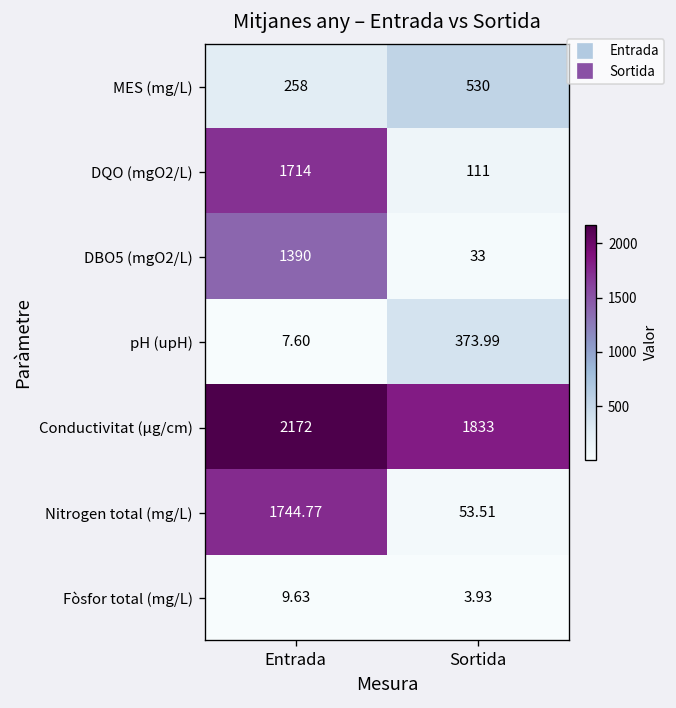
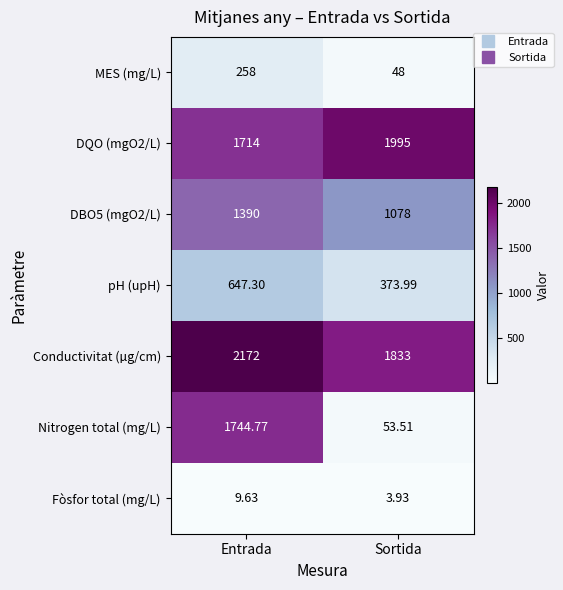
MES (mg/L), Sortida: 530 -> 48
DQO (mgO2/L), Sortida: 111 -> 1995
DBO5 (mgO2/L), Sortida: 33 -> 1078
pH (upH), Entrada: 7.60 -> 647.30
